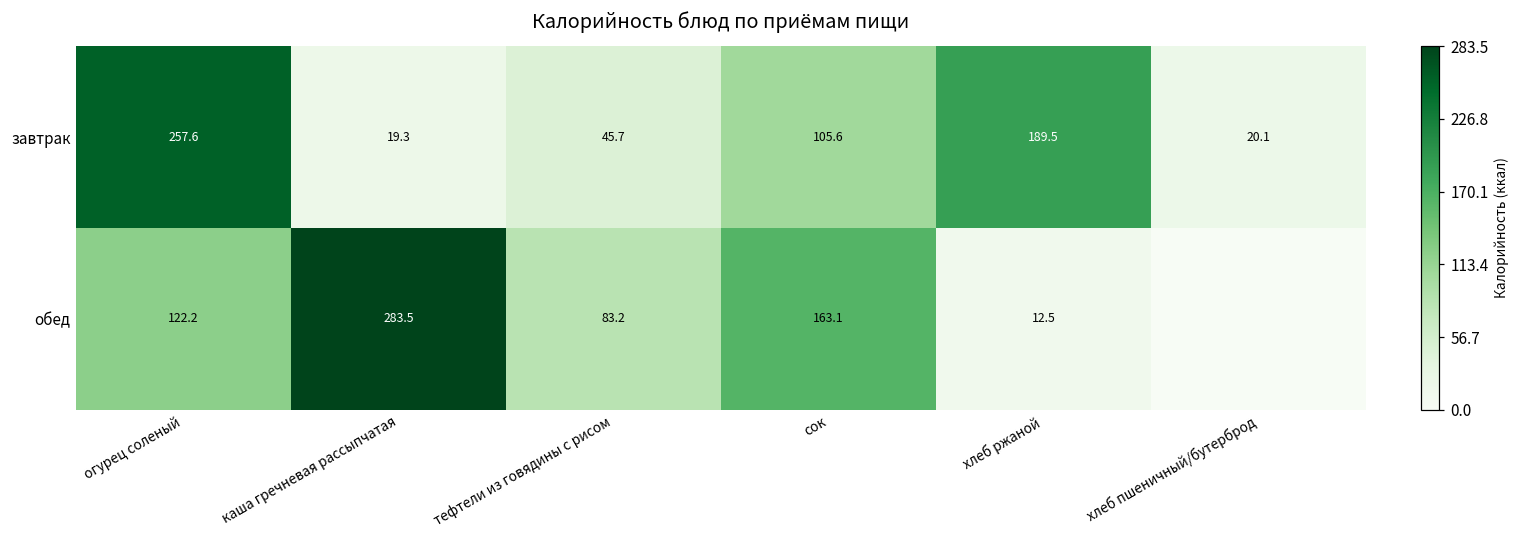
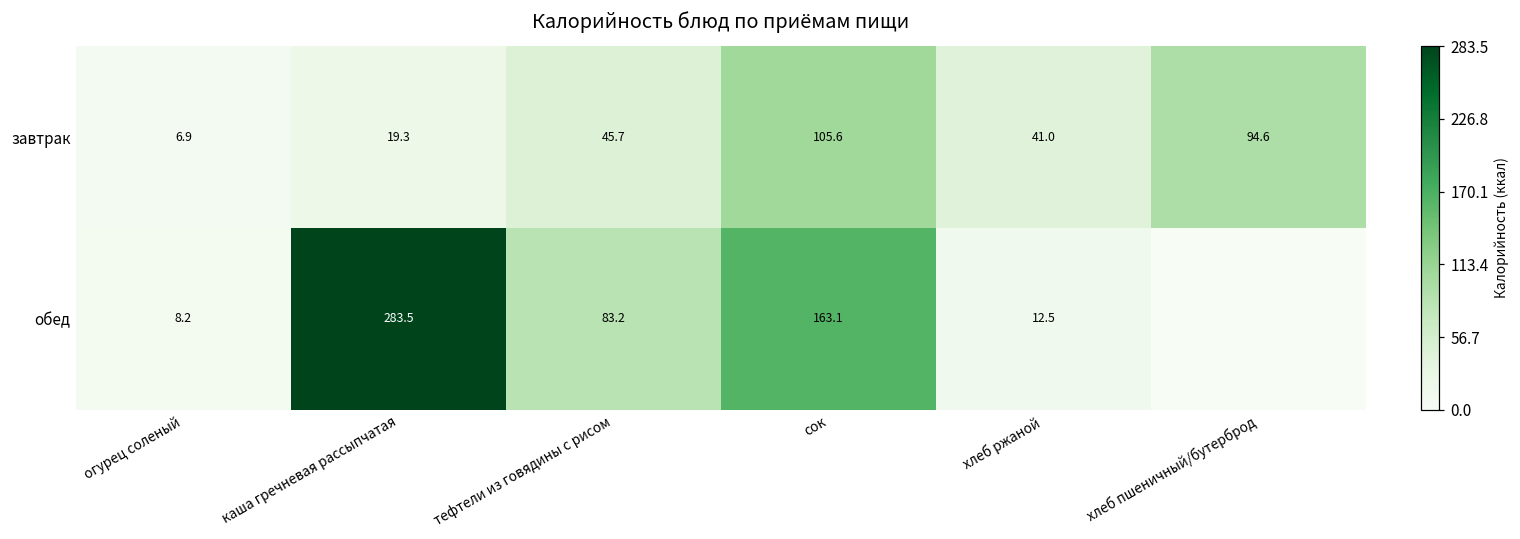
завтрак, огурец соленый: 257.6 -> 6.9
завтрак, хлеб ржаной: 189.5 -> 41.0
завтрак, хлеб пшеничный/бутерброд: 20.1 -> 94.6
обед, огурец соленый: 122.2 -> 8.2
